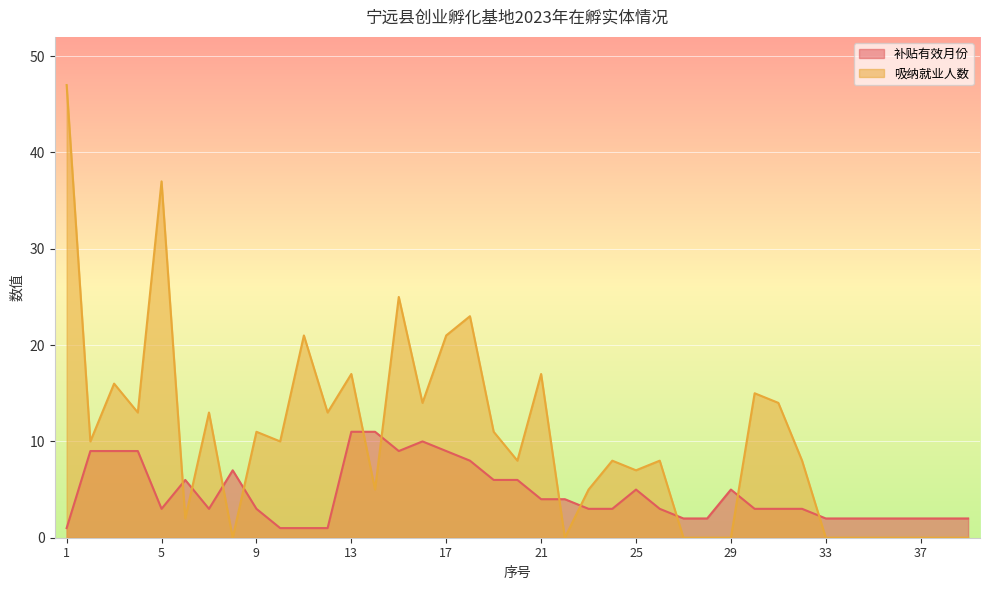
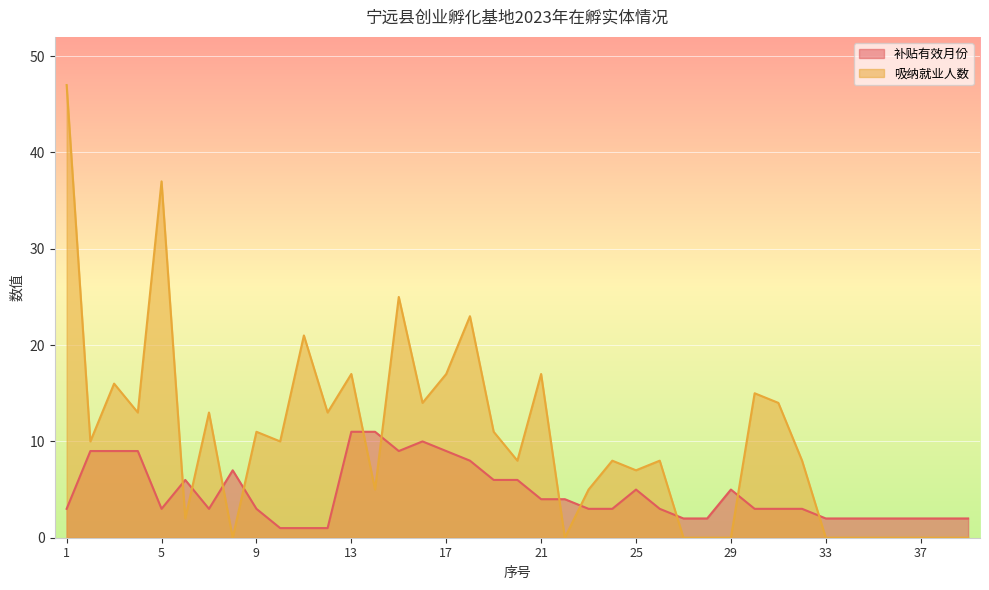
补贴有效月份, 1: 1 -> 3
吸纳就业人数, 17: 21 -> 17
